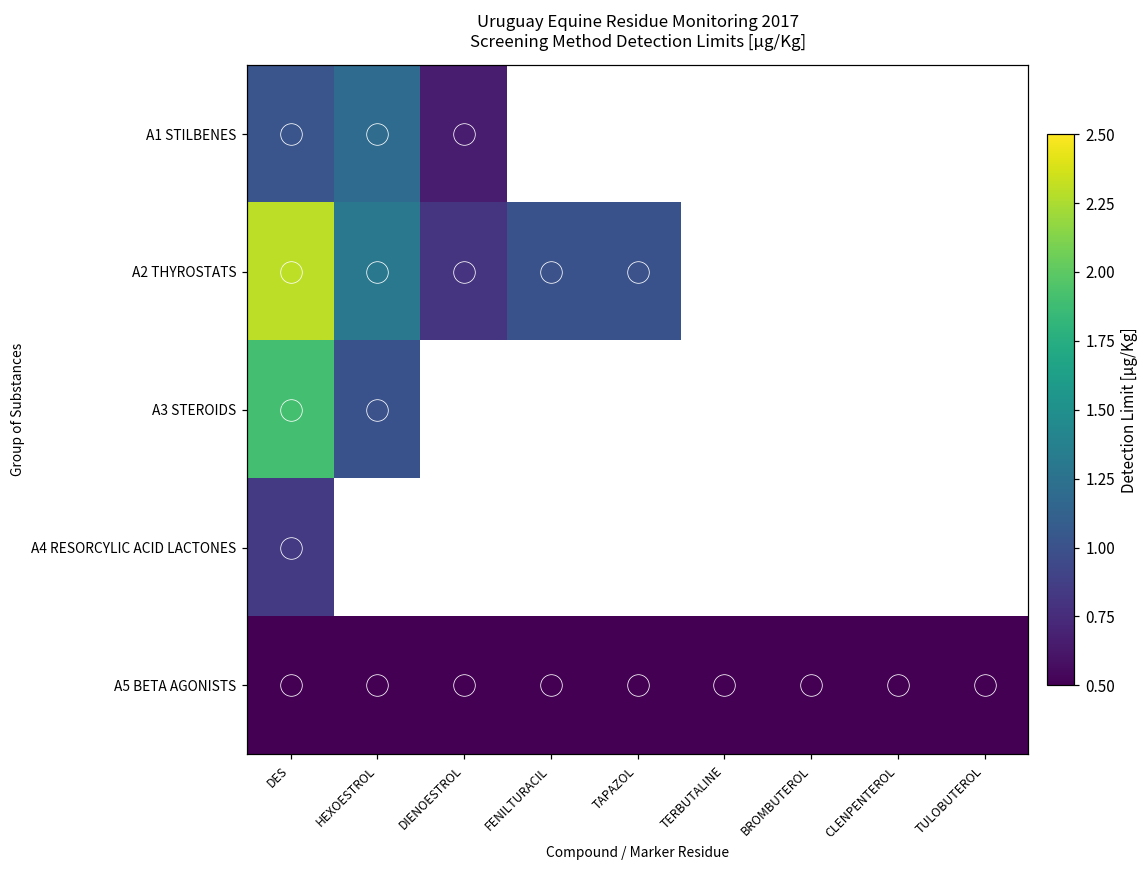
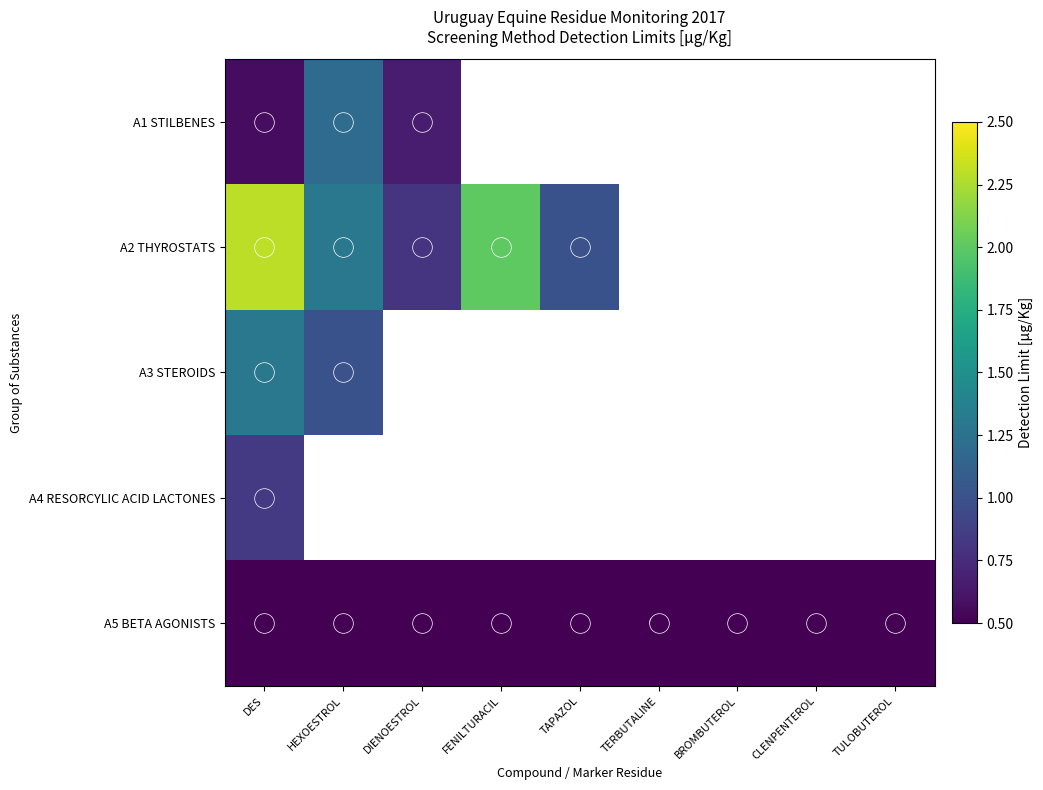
A1 STILBENES, DES: 1.03 -> 0.57
A2 THYROSTATS, FENILTURACIL: 1.00 -> 2.00
A3 STEROIDS, DES: 1.90 -> 1.30
